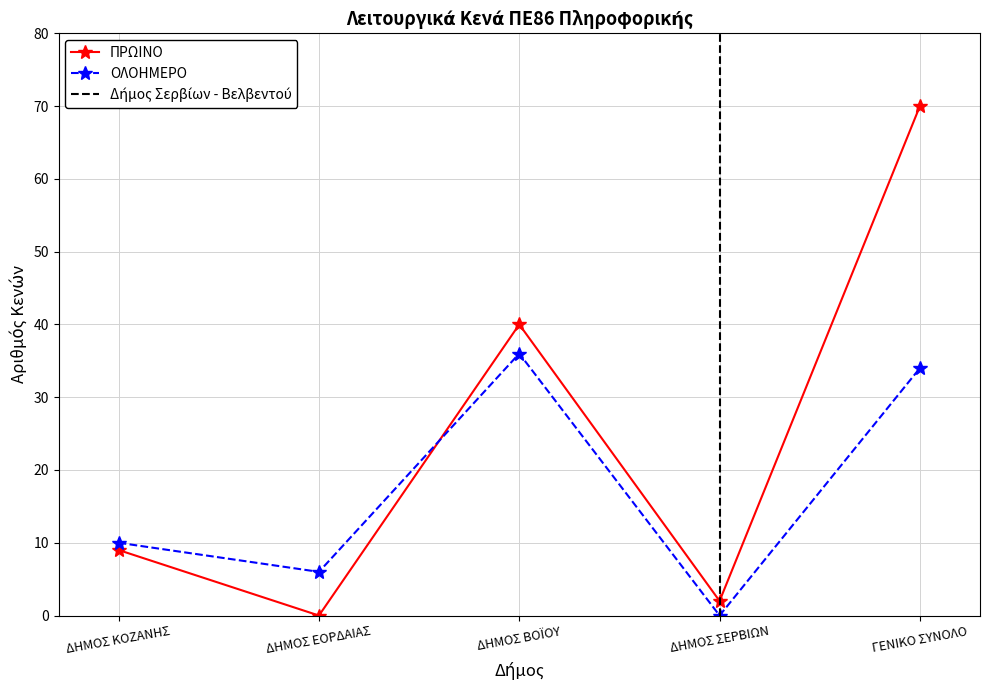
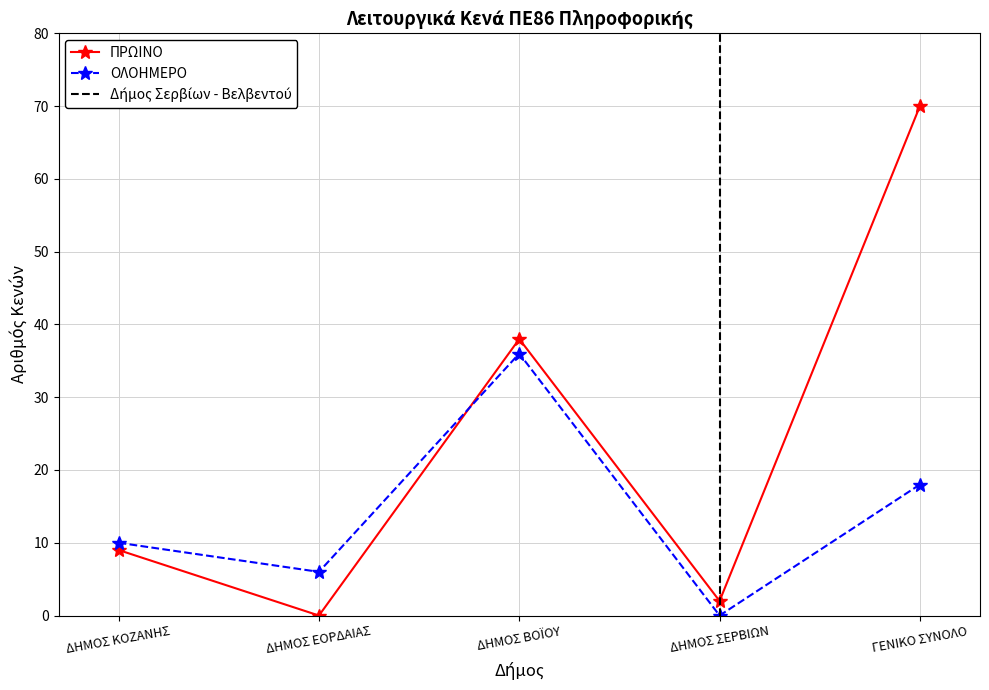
ΠΡΩΙΝΟ, ΔΗΜΟΣ ΒΟΪΟΥ: 40 -> 38
ΟΛΟΗΜΕΡΟ, ΓΕΝΙΚΟ ΣΥΝΟΛΟ: 34 -> 18
